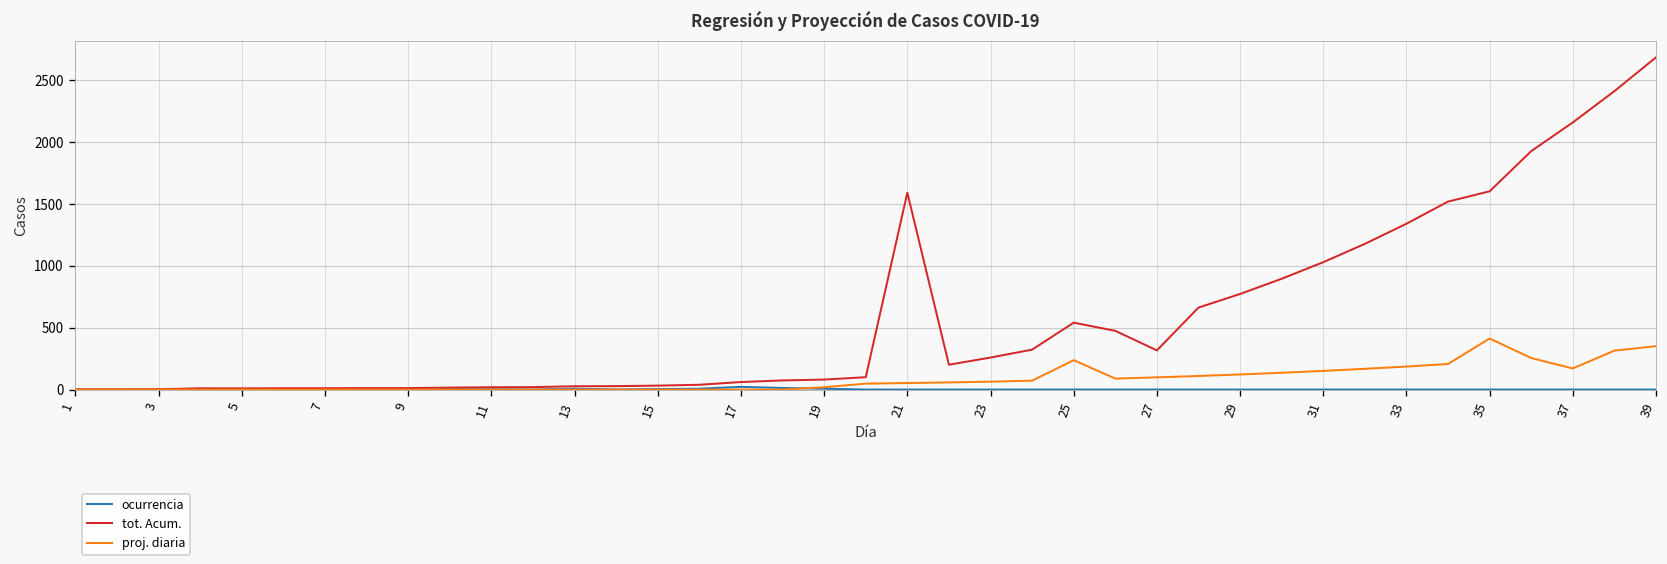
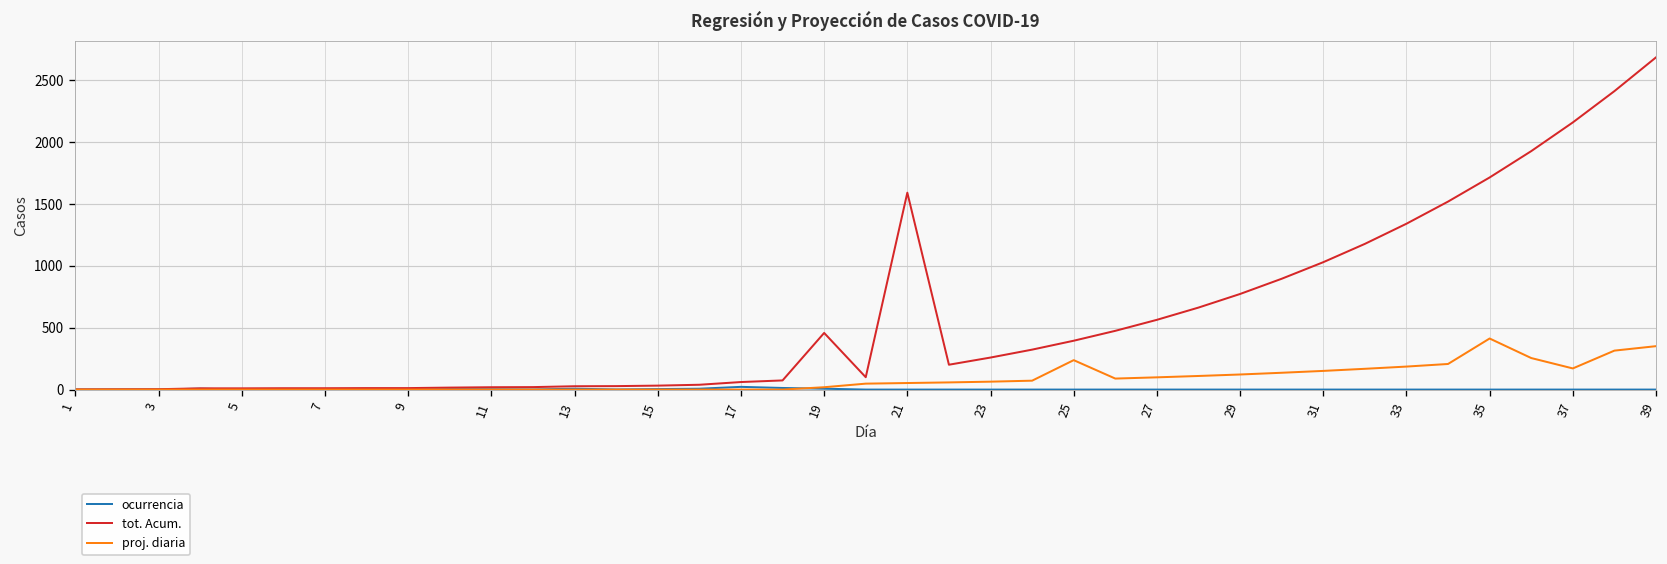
tot. Acum., 19: 80 -> 460
tot. Acum., 25: 540 -> 400
tot. Acum., 27: 320 -> 560
tot. Acum., 35: 1600 -> 1720
